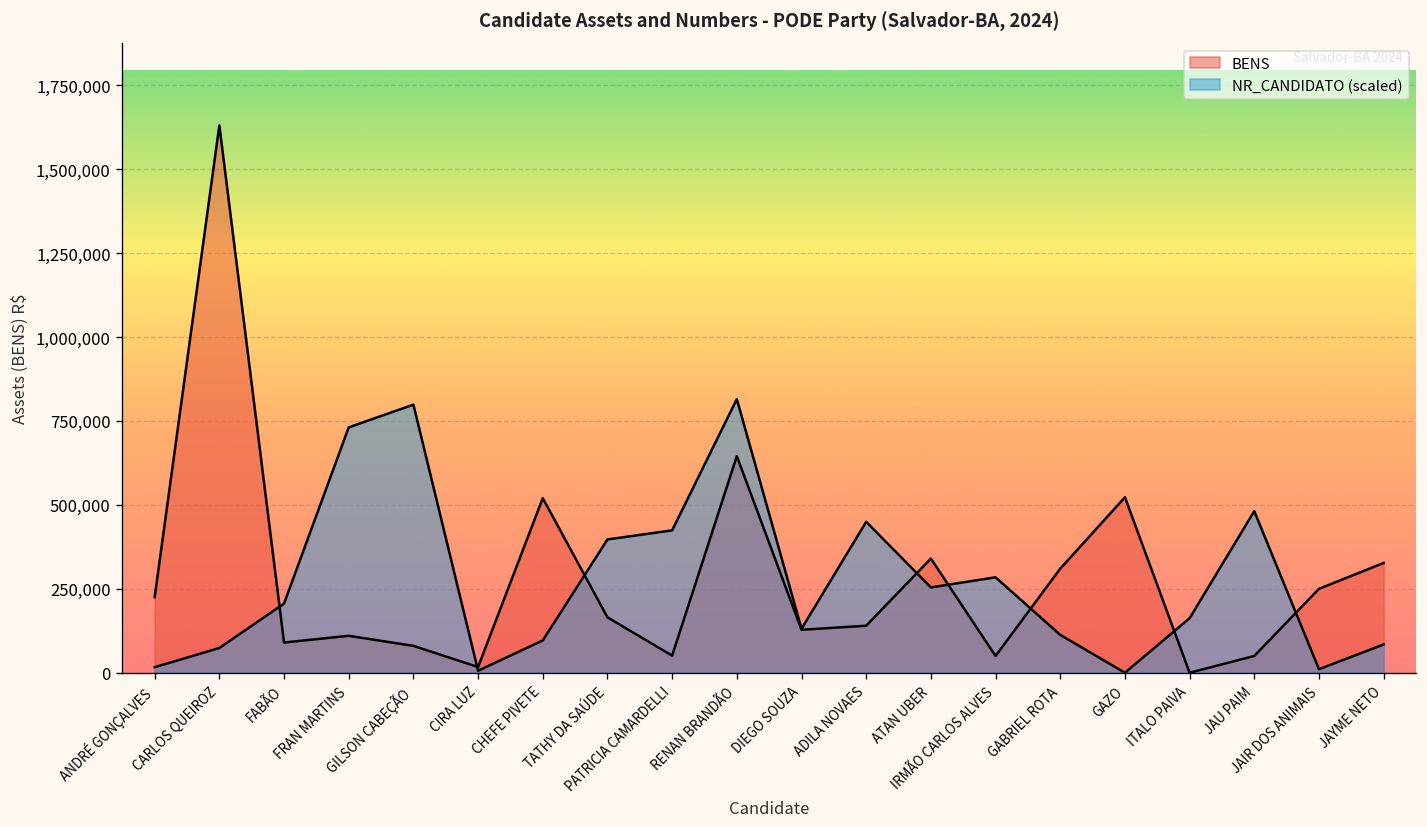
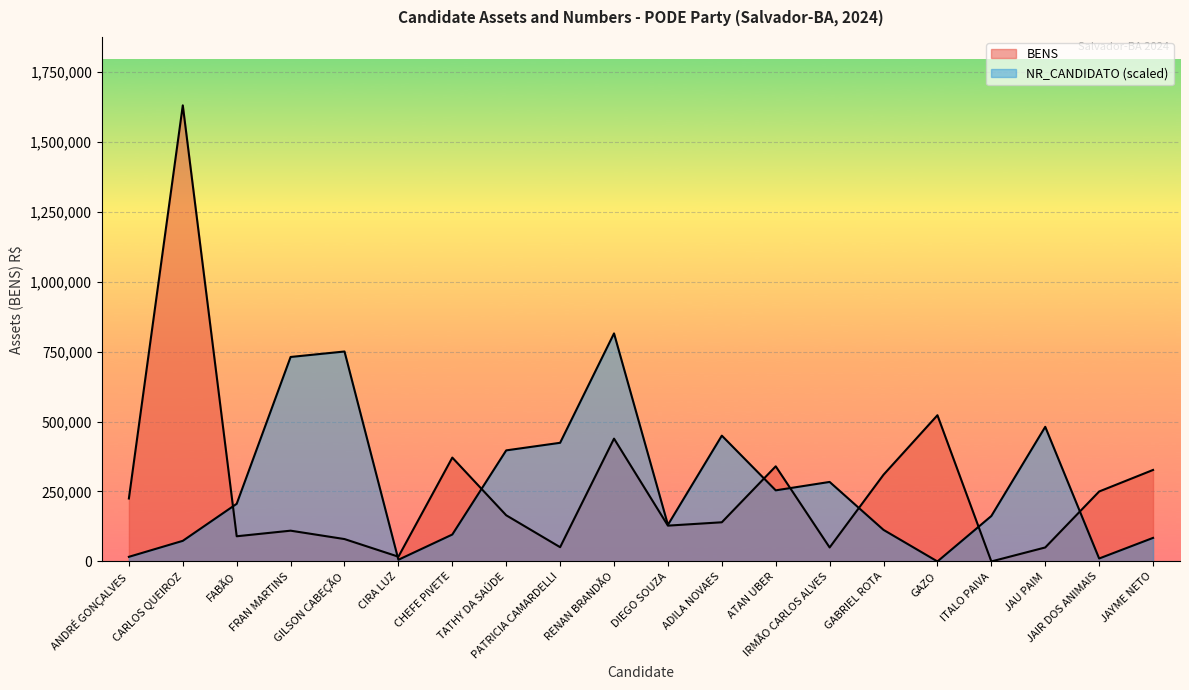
NR_CANDIDATO (scaled), GILSON CABEÇÃO: 800,000 -> 750,000
BENS, CHEFE PIVETE: 520,000 -> 370,000
BENS, RENAN BRANDÃO: 650,000 -> 440,000
